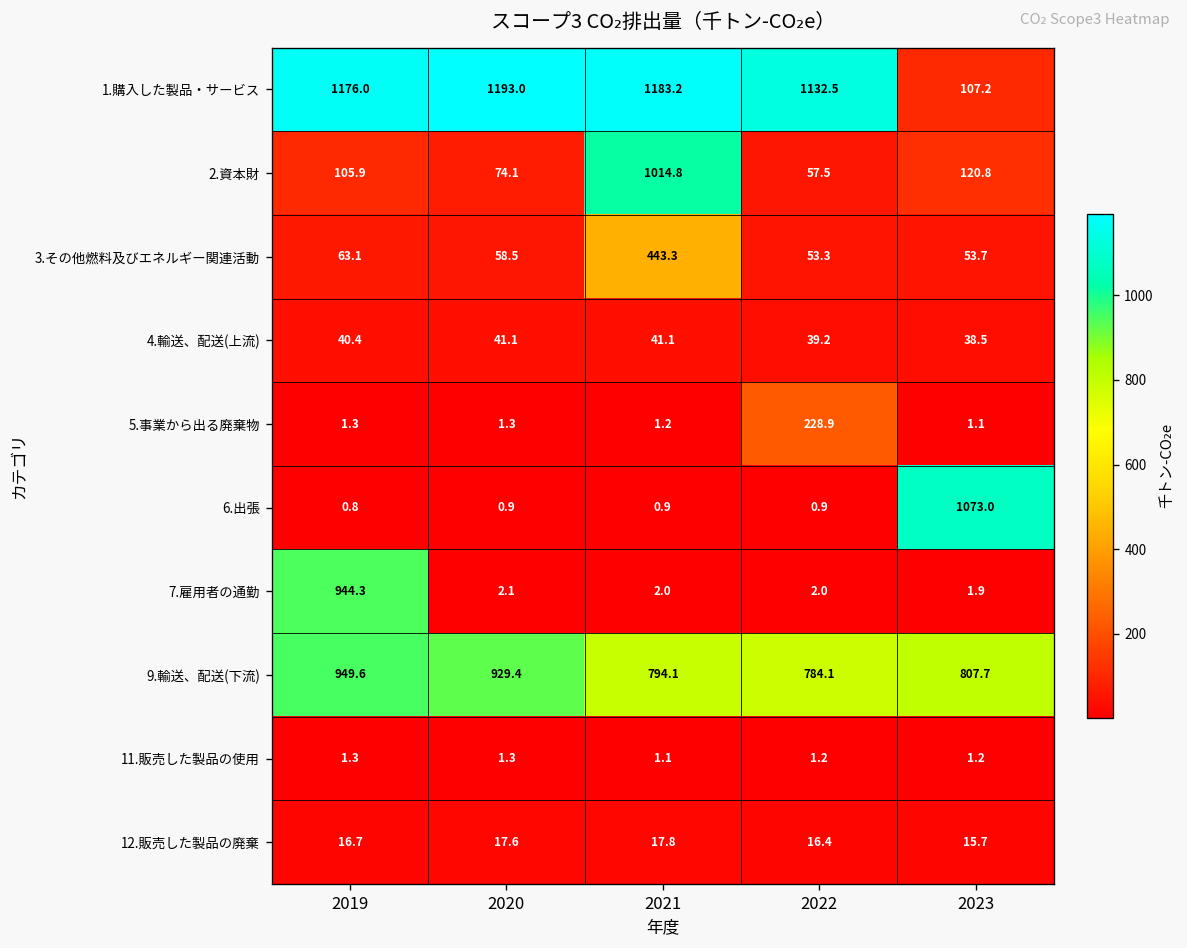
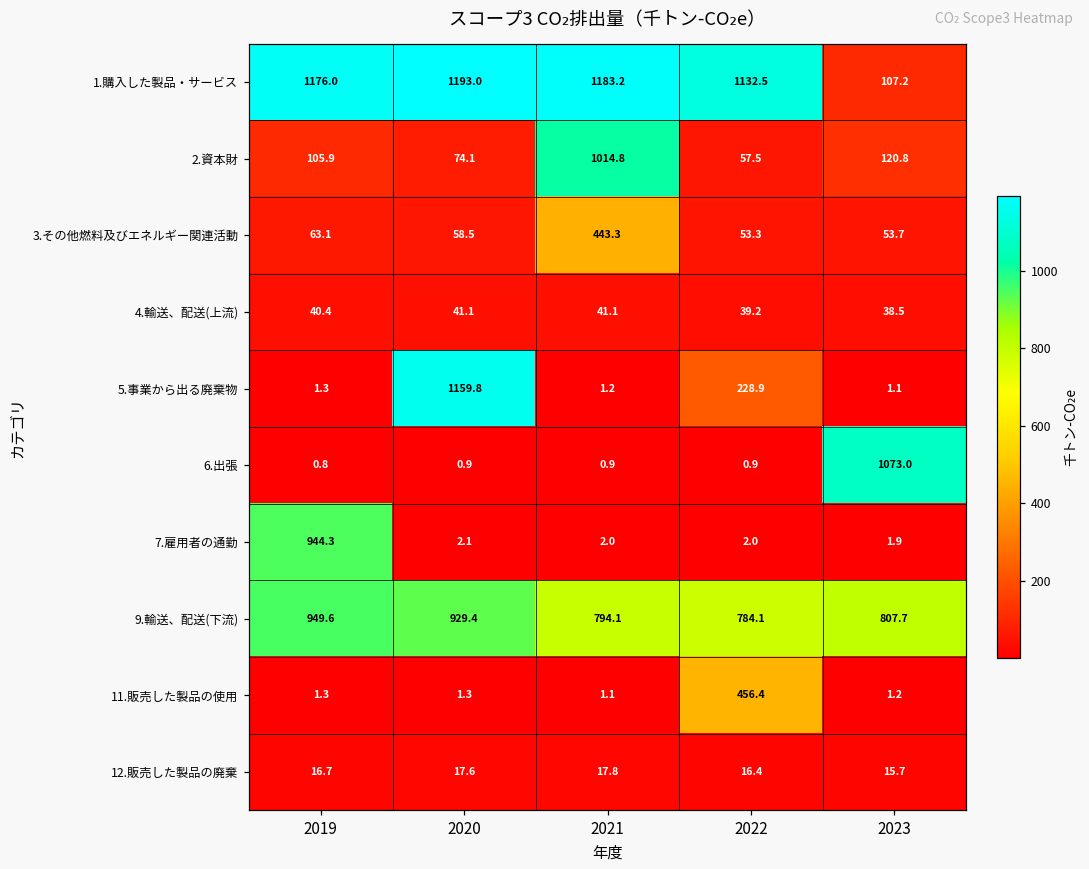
5.事業から出る廃棄物, 2020: 1.3 -> 1159.8
11.販売した製品の使用, 2022: 1.2 -> 456.4
